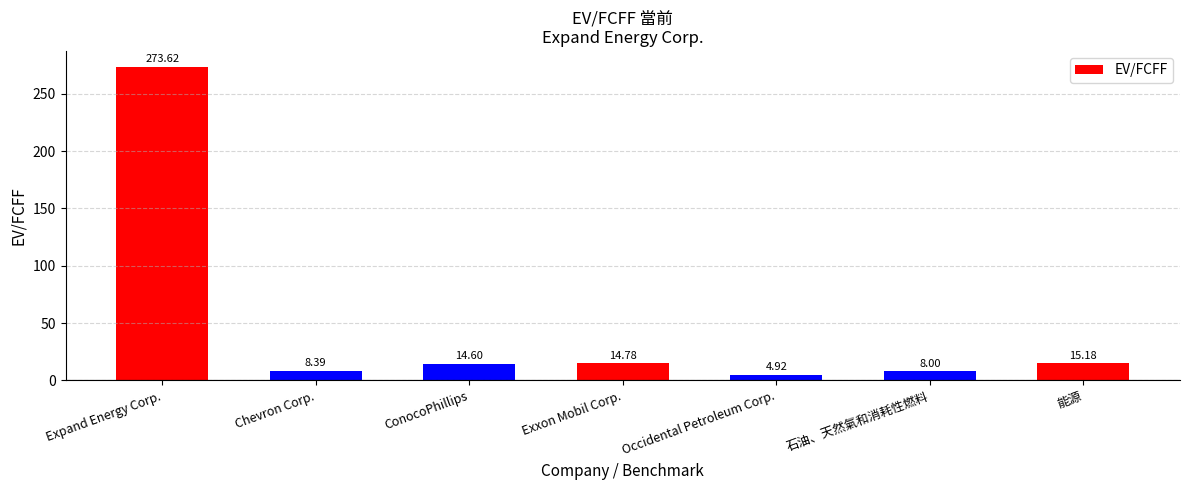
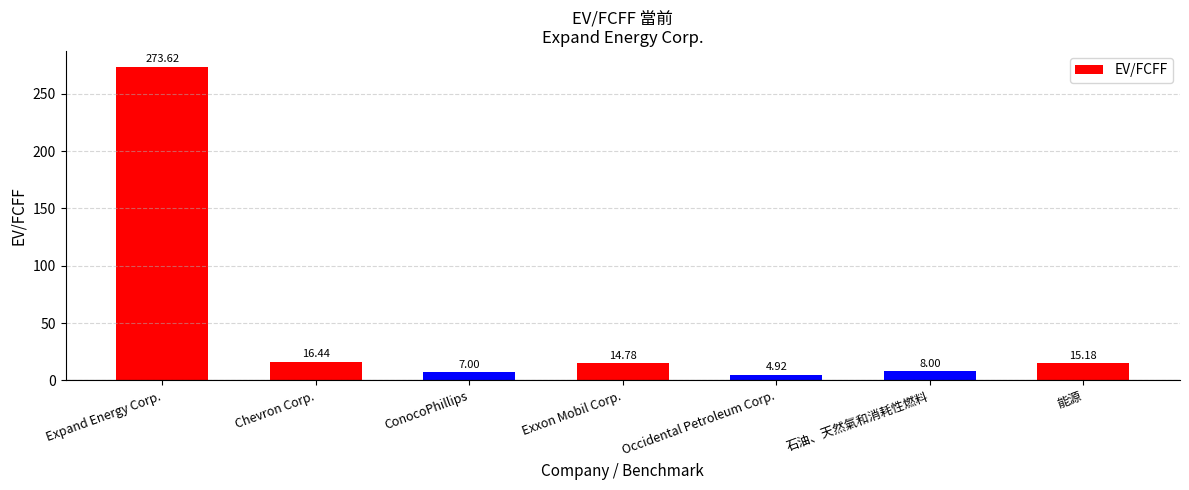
Chevron Corp.: 8.39 -> 16.44
ConocoPhillips: 14.60 -> 7.00
